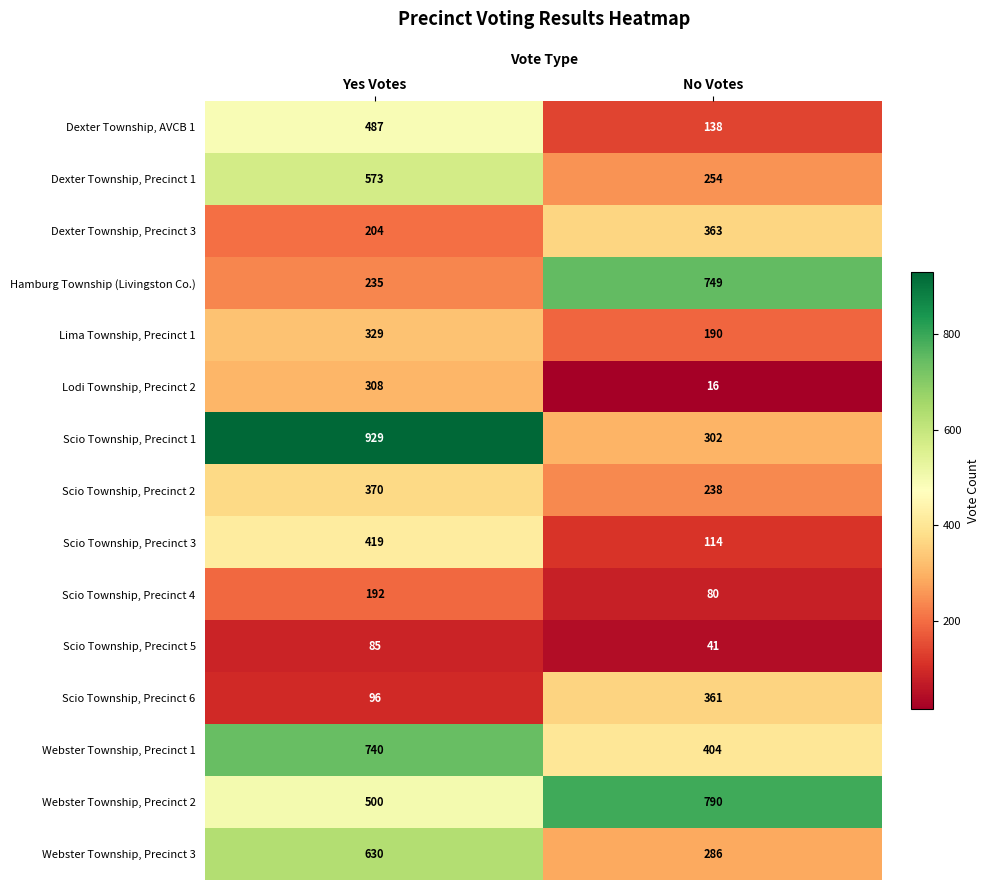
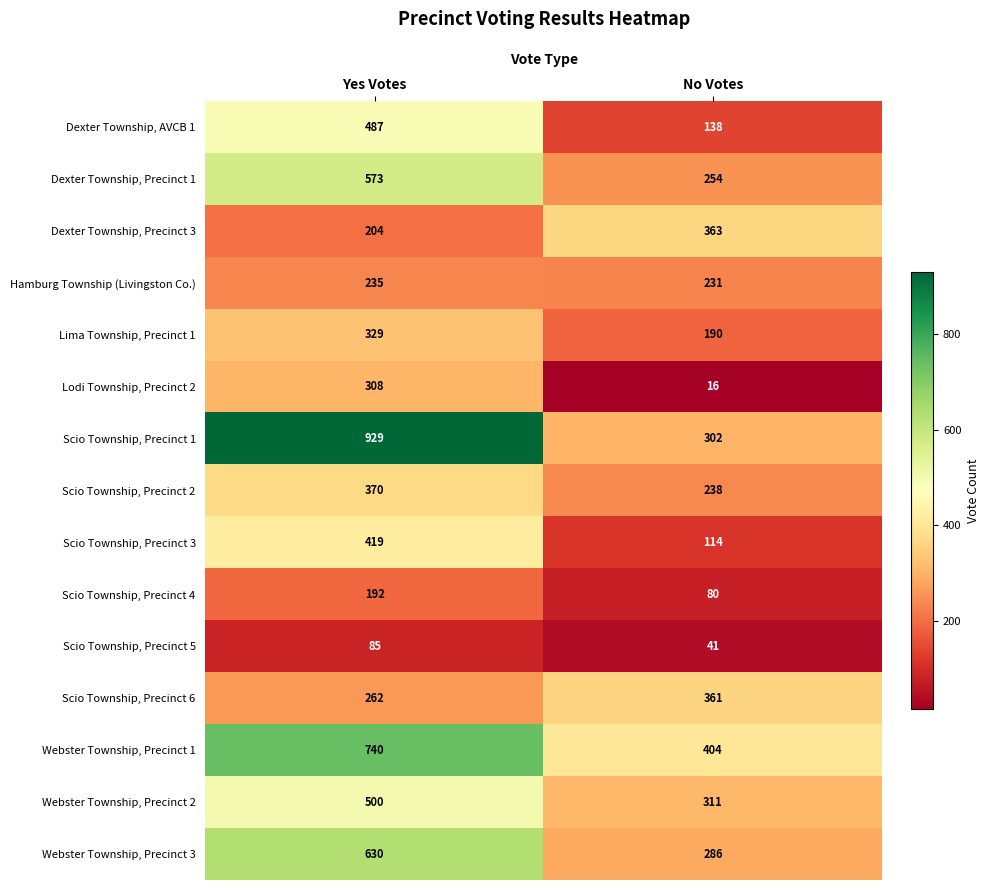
Hamburg Township (Livingston Co.), No Votes: 749 -> 231
Scio Township, Precinct 6, Yes Votes: 96 -> 262
Webster Township, Precinct 2, No Votes: 790 -> 311
